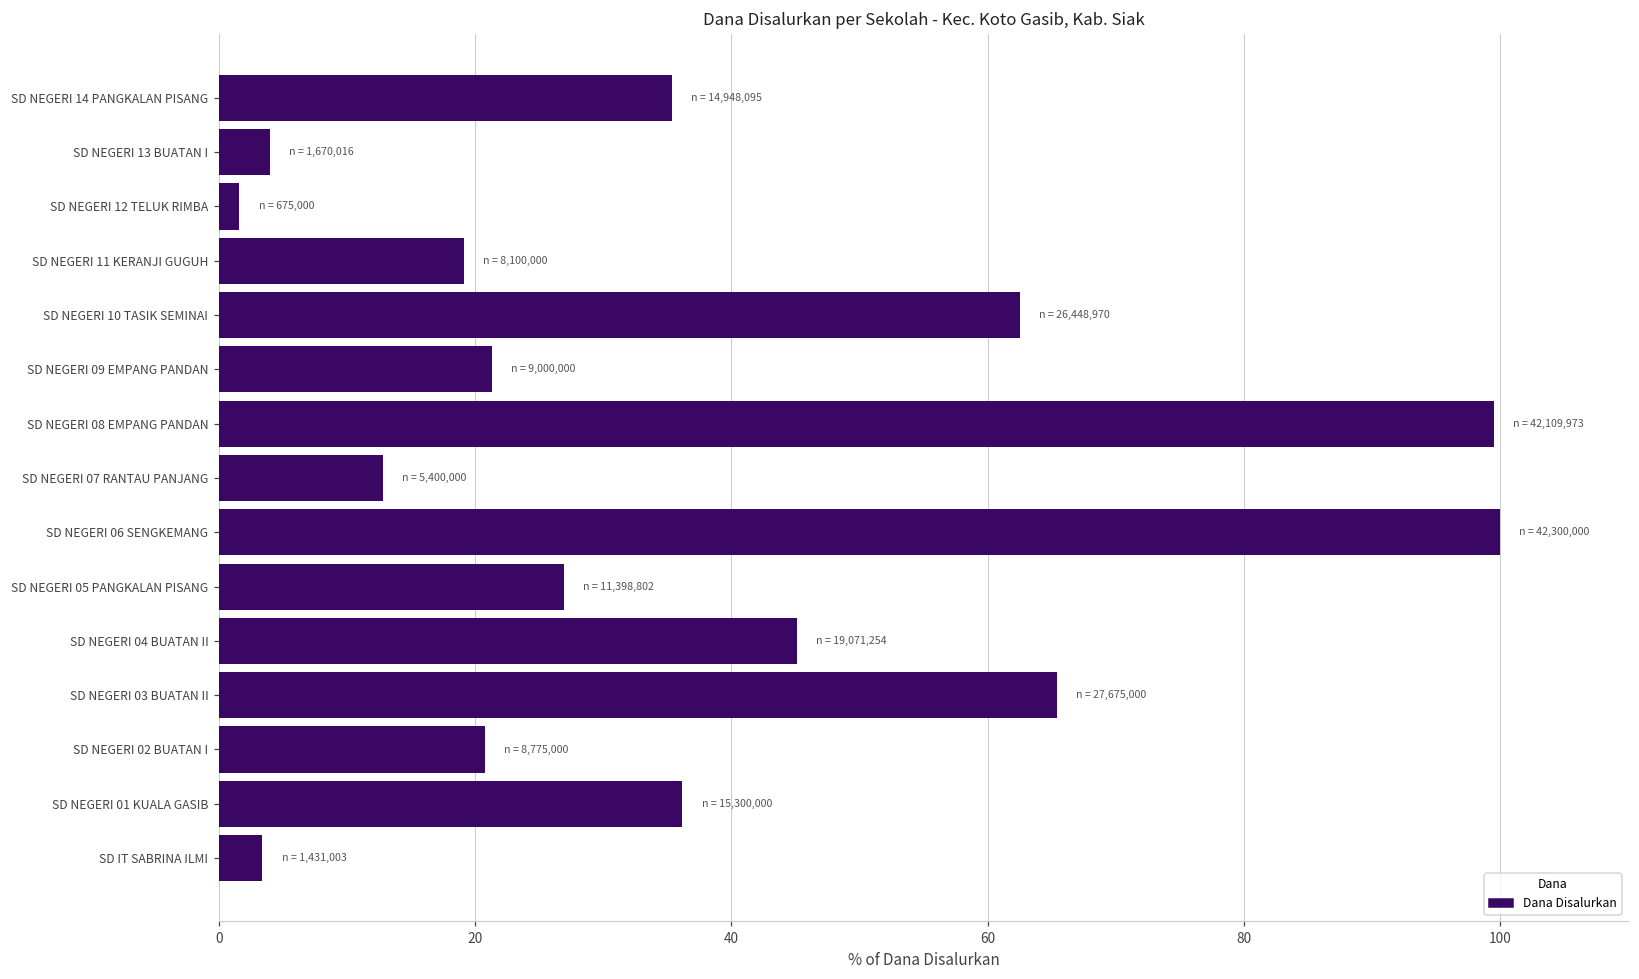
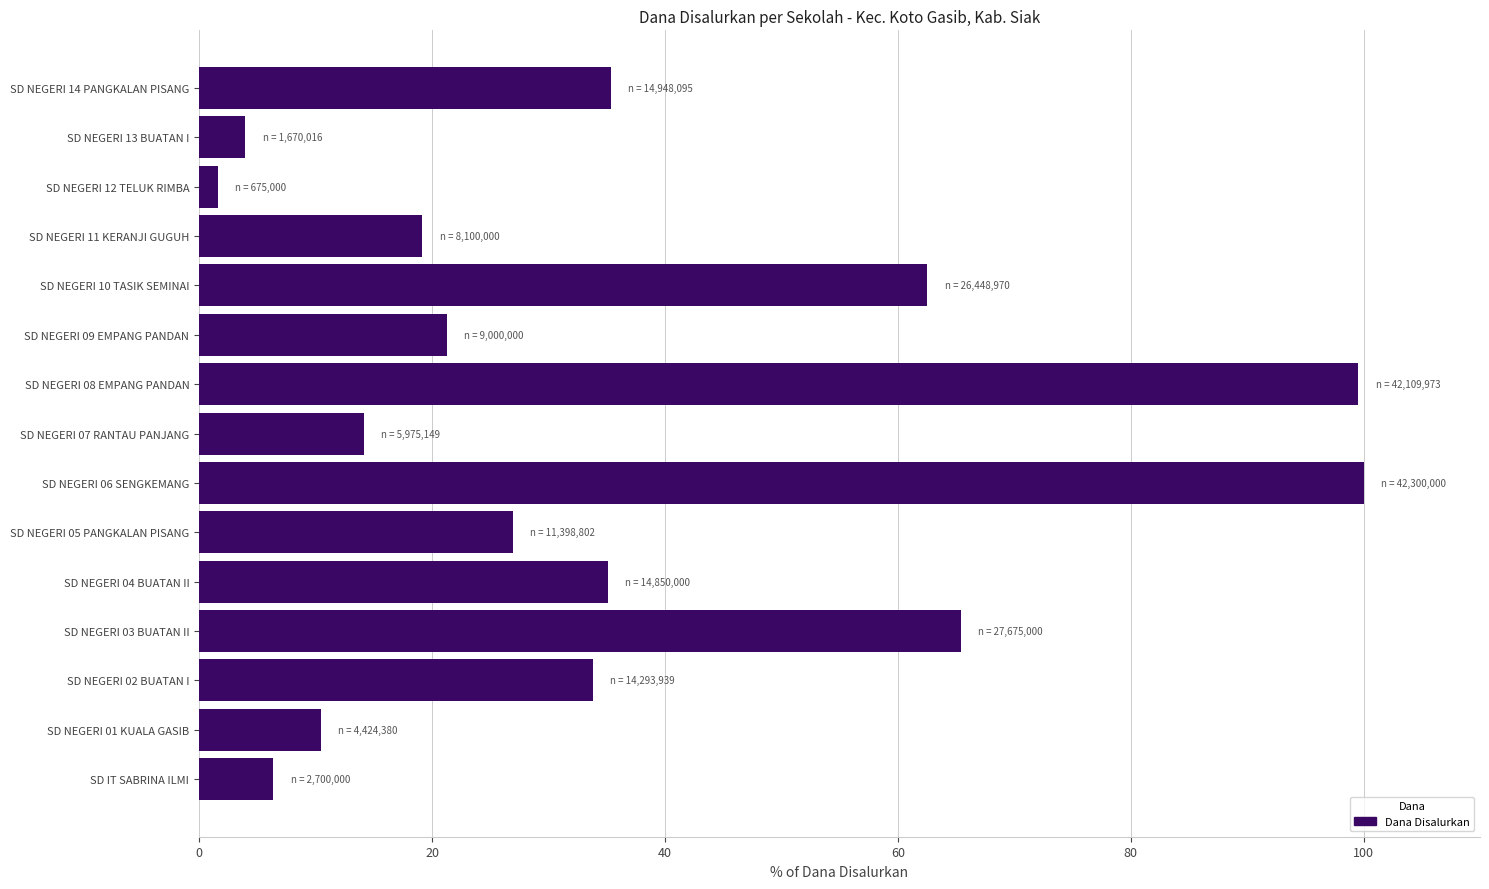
SD NEGERI 07 RANTAU PANJANG: 5,400,000 -> 5,975,149
SD NEGERI 04 BUATAN II: 19,071,254 -> 14,850,000
SD NEGERI 02 BUATAN I: 8,775,000 -> 14,293,939
SD NEGERI 01 KUALA GASIB: 15,300,000 -> 4,424,380
SD IT SABRINA ILMI: 1,431,003 -> 2,700,000
